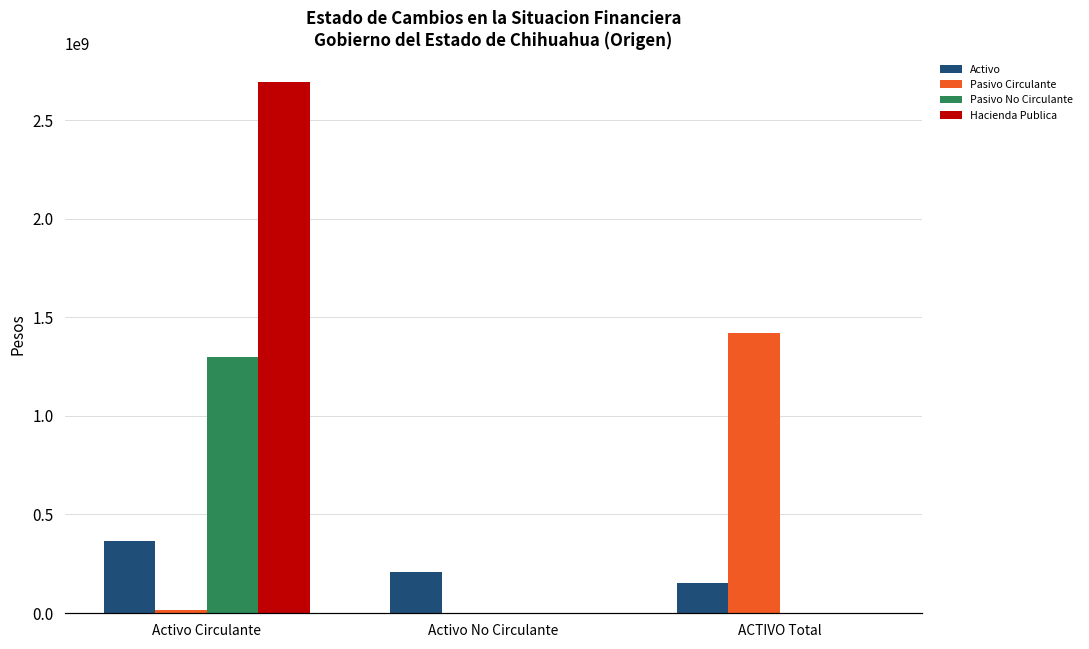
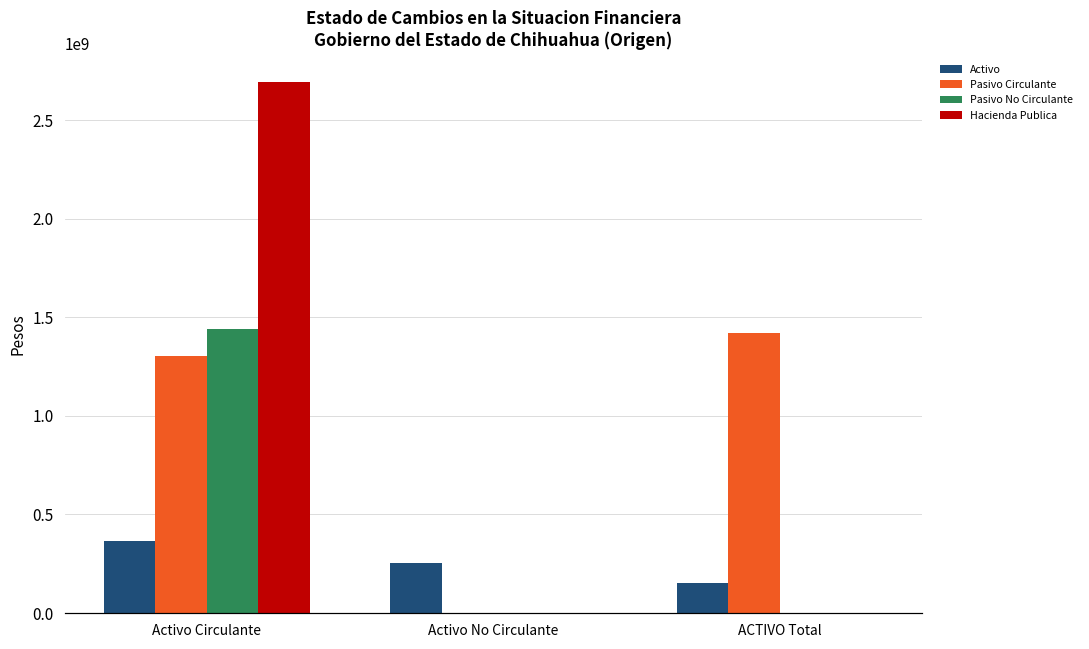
Pasivo Circulante, Activo Circulante: 10000000 -> 1300000000
Pasivo No Circulante, Activo Circulante: 1300000000 -> 1440000000
Activo, Activo No Circulante: 210000000 -> 250000000
